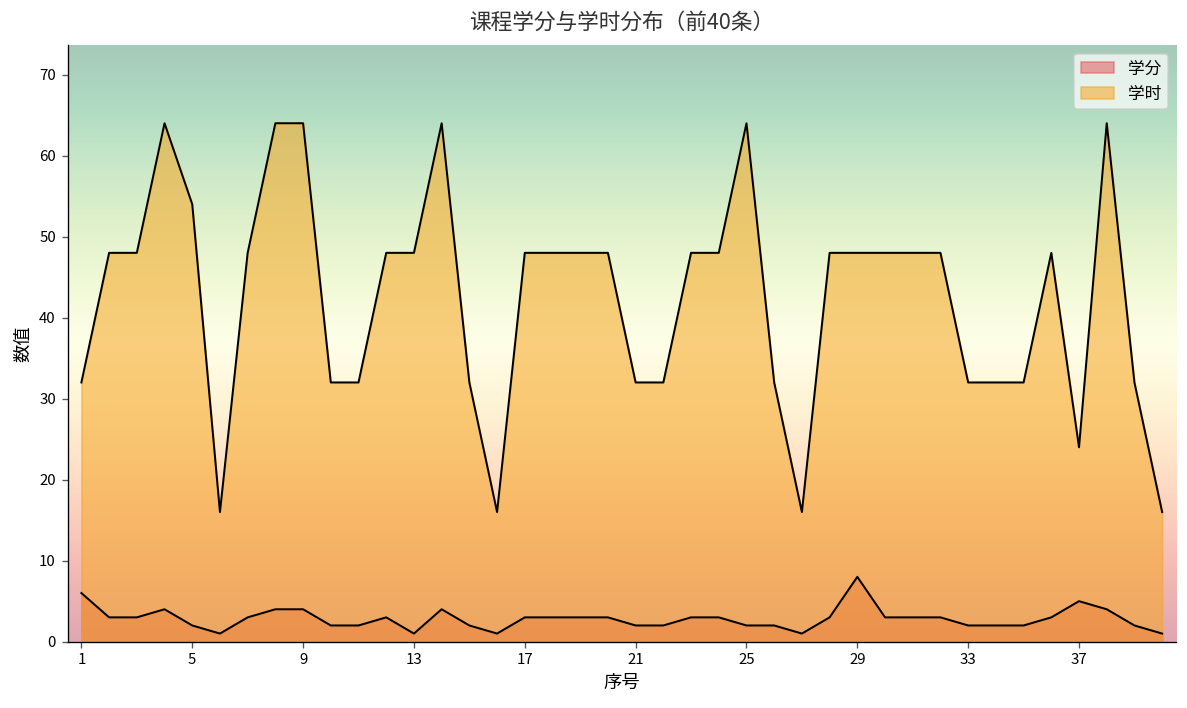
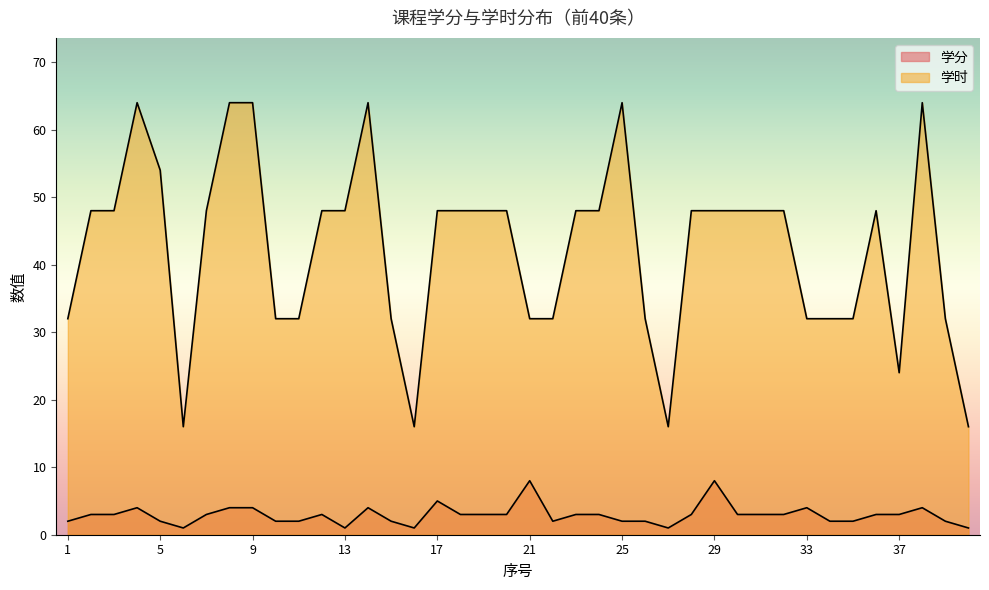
学分, 1: 6 -> 2
学分, 17: 3 -> 5
学分, 21: 2 -> 8
学分, 33: 2 -> 4
学分, 37: 5 -> 3
